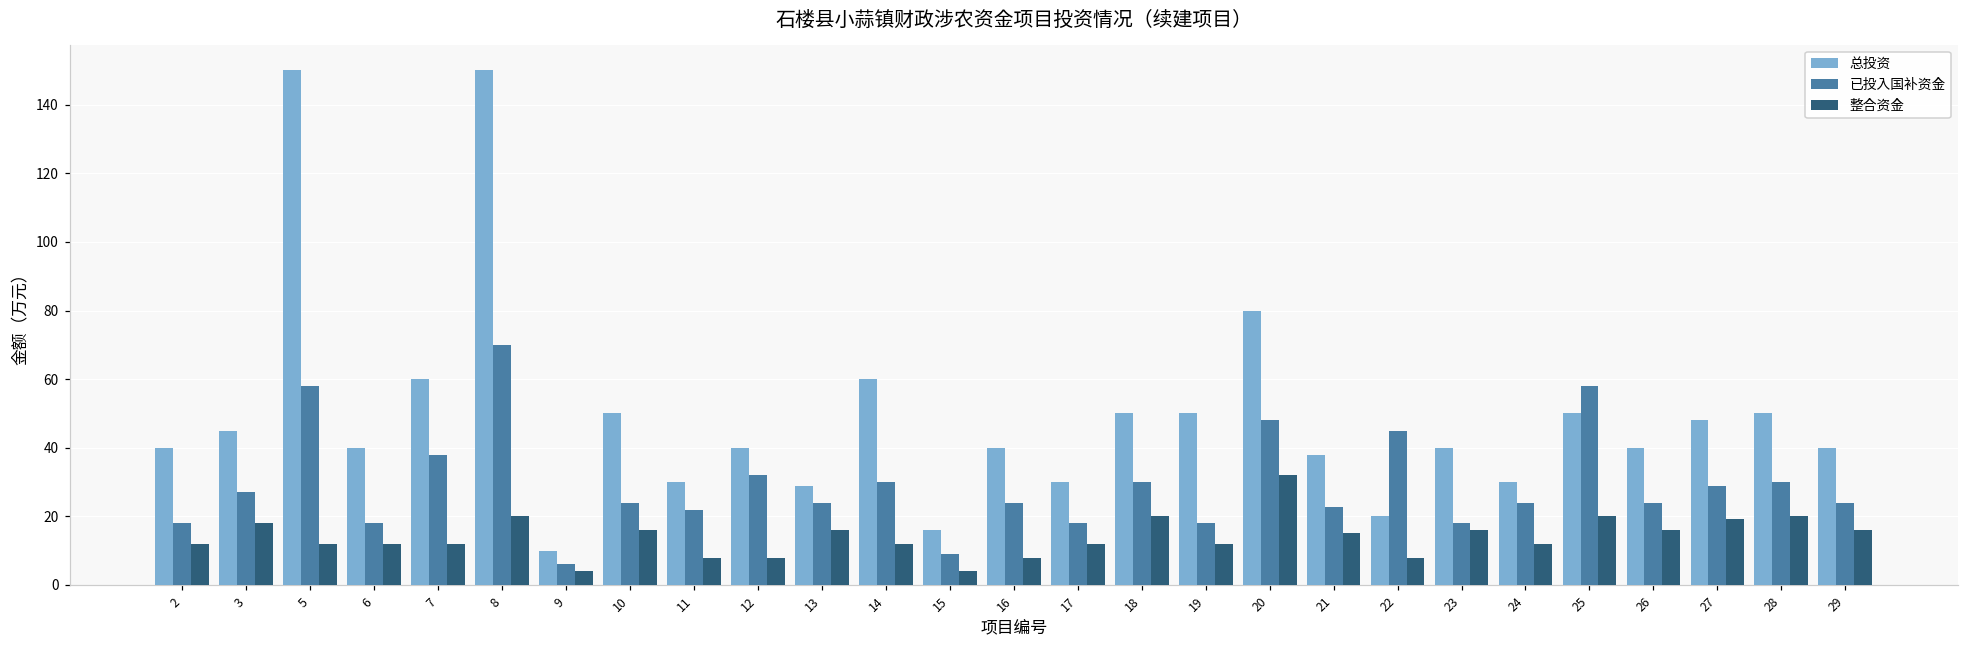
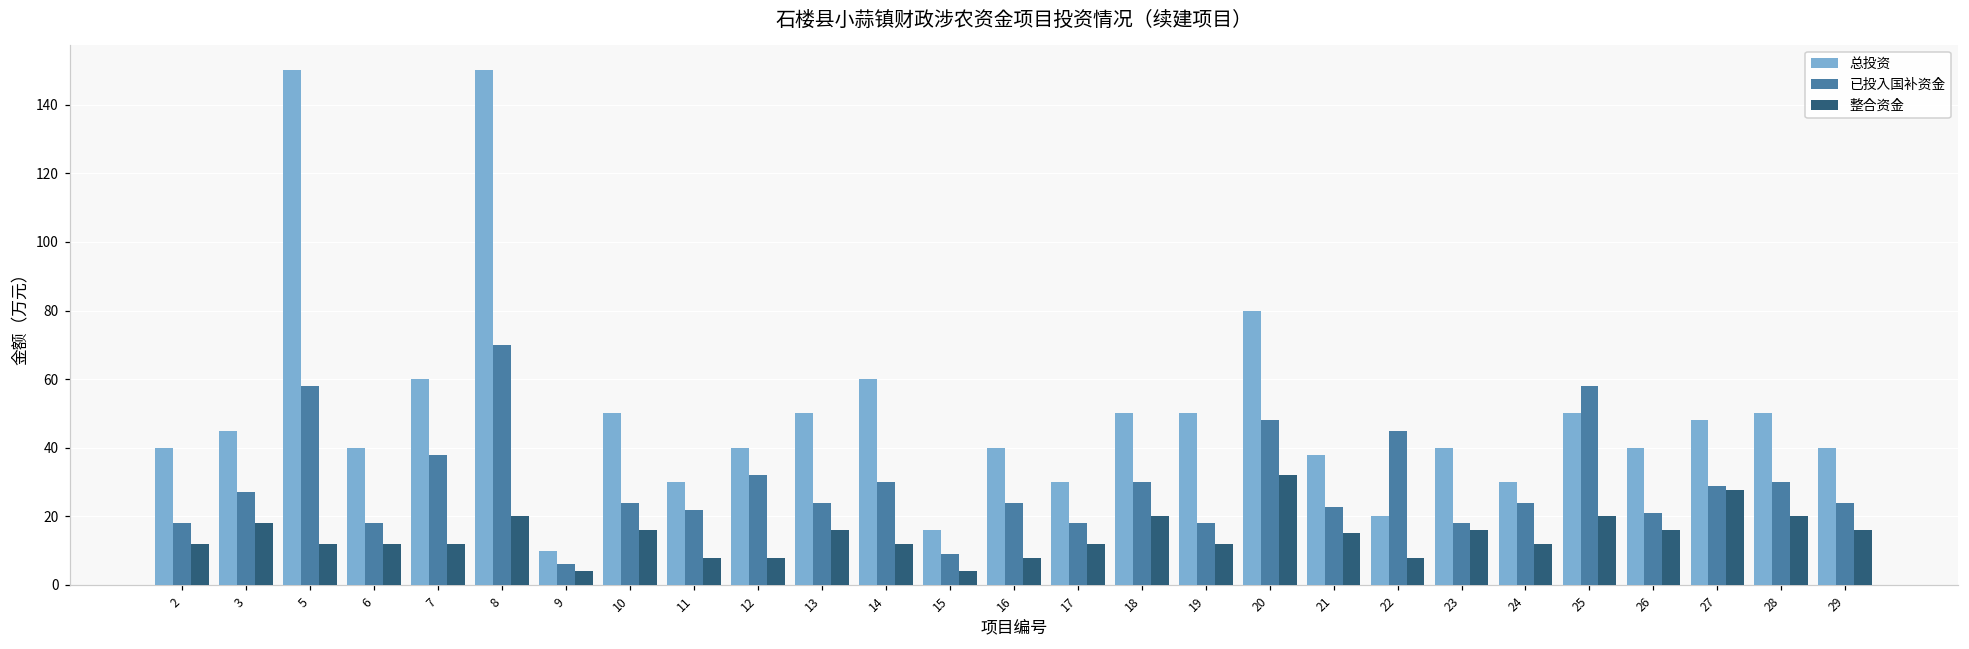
总投资, 13: 29 -> 50
已投入国补资金, 26: 24 -> 21
整合资金, 27: 19 -> 28
